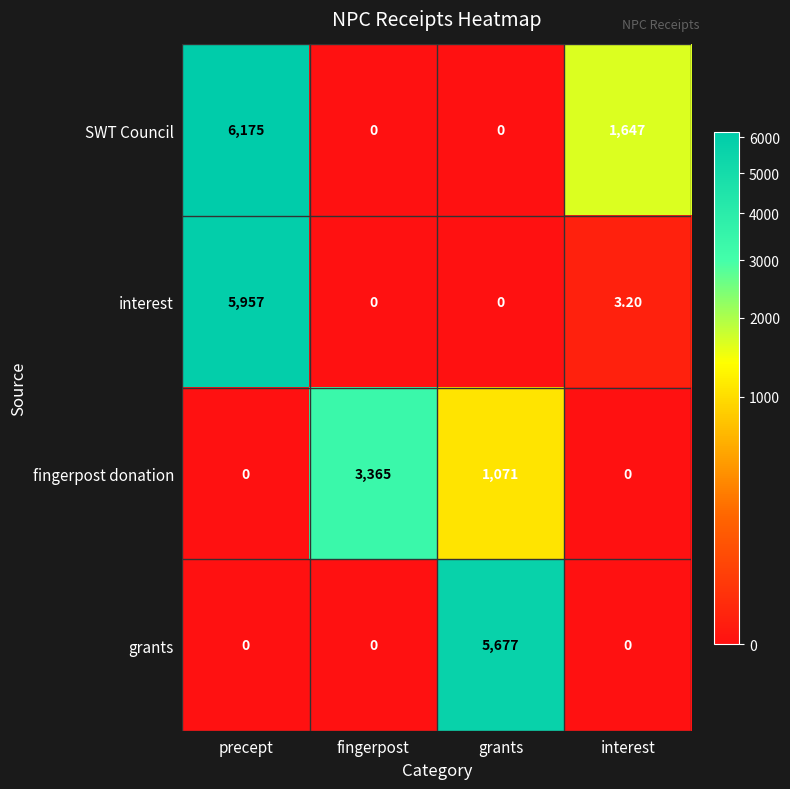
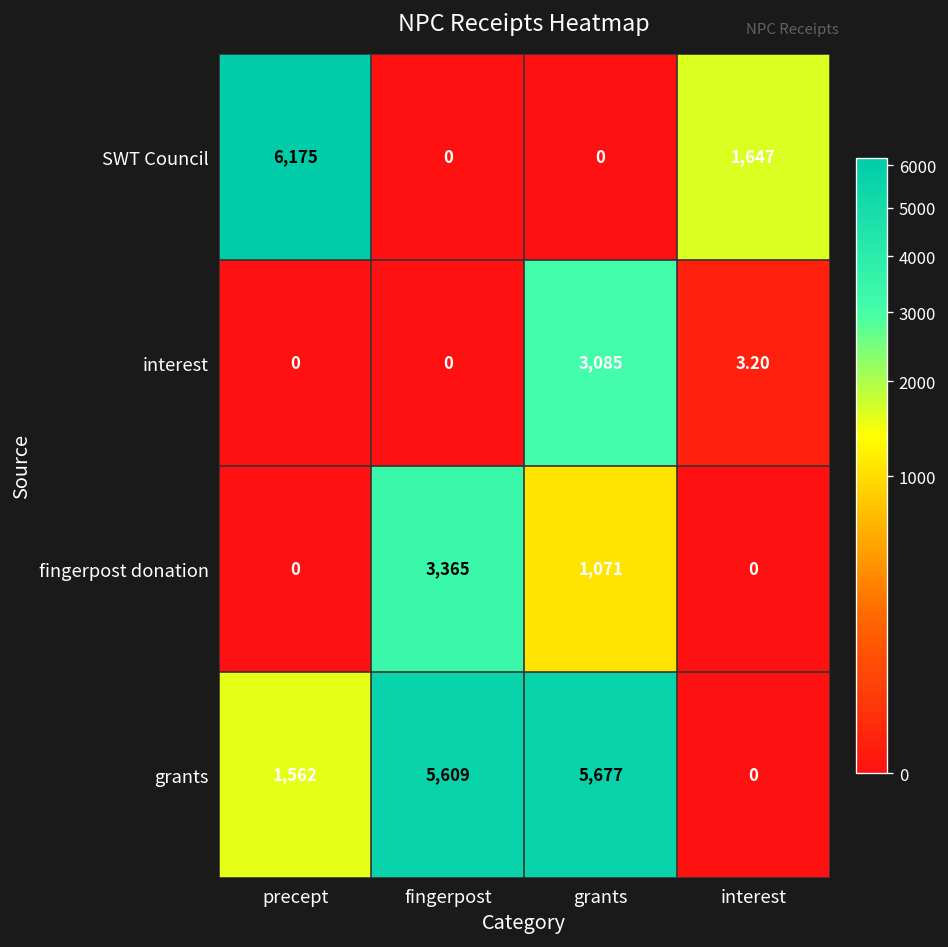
interest, precept: 5,957 -> 0
interest, grants: 0 -> 3,085
grants, precept: 0 -> 1,562
grants, fingerpost: 0 -> 5,609
